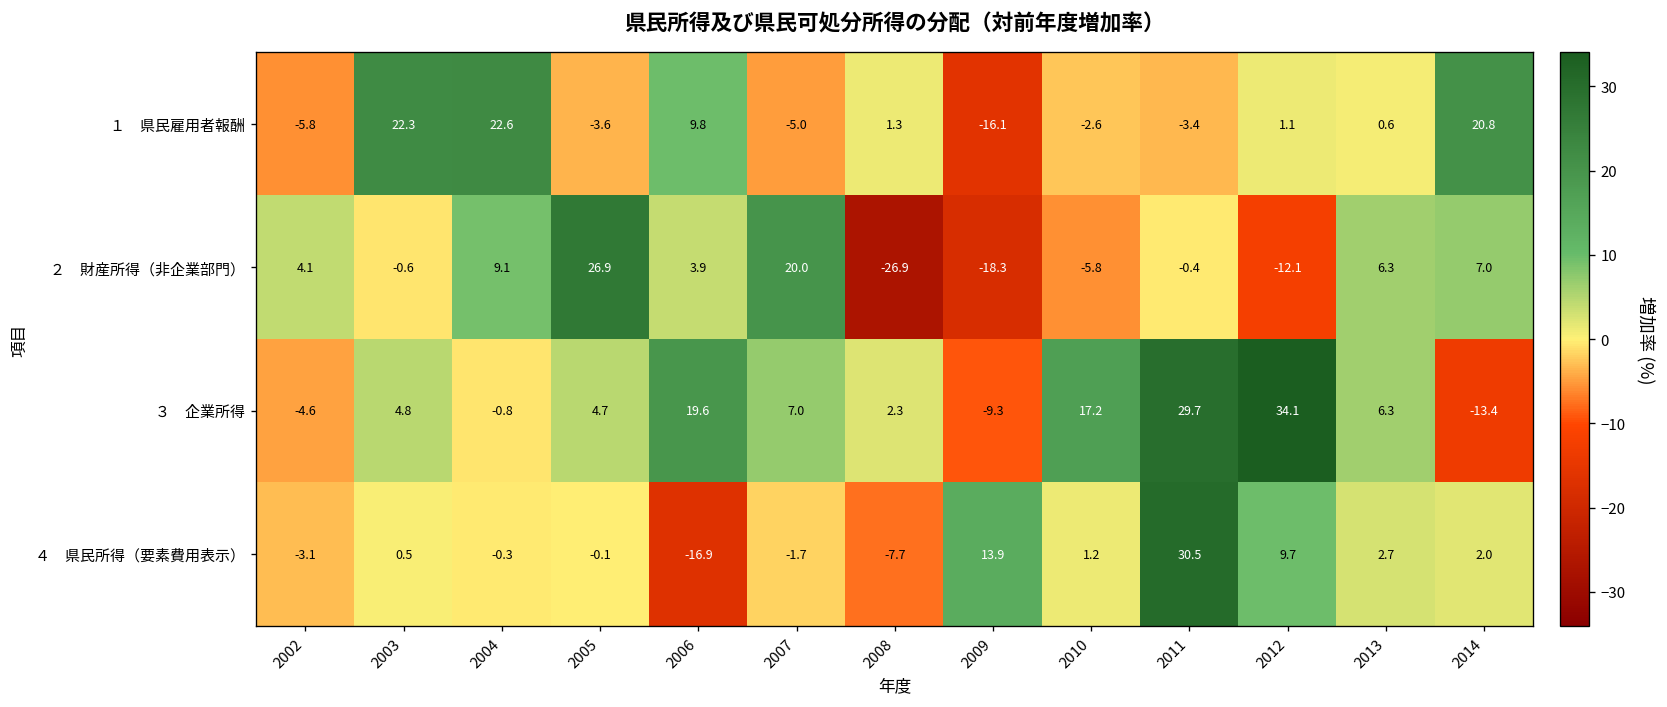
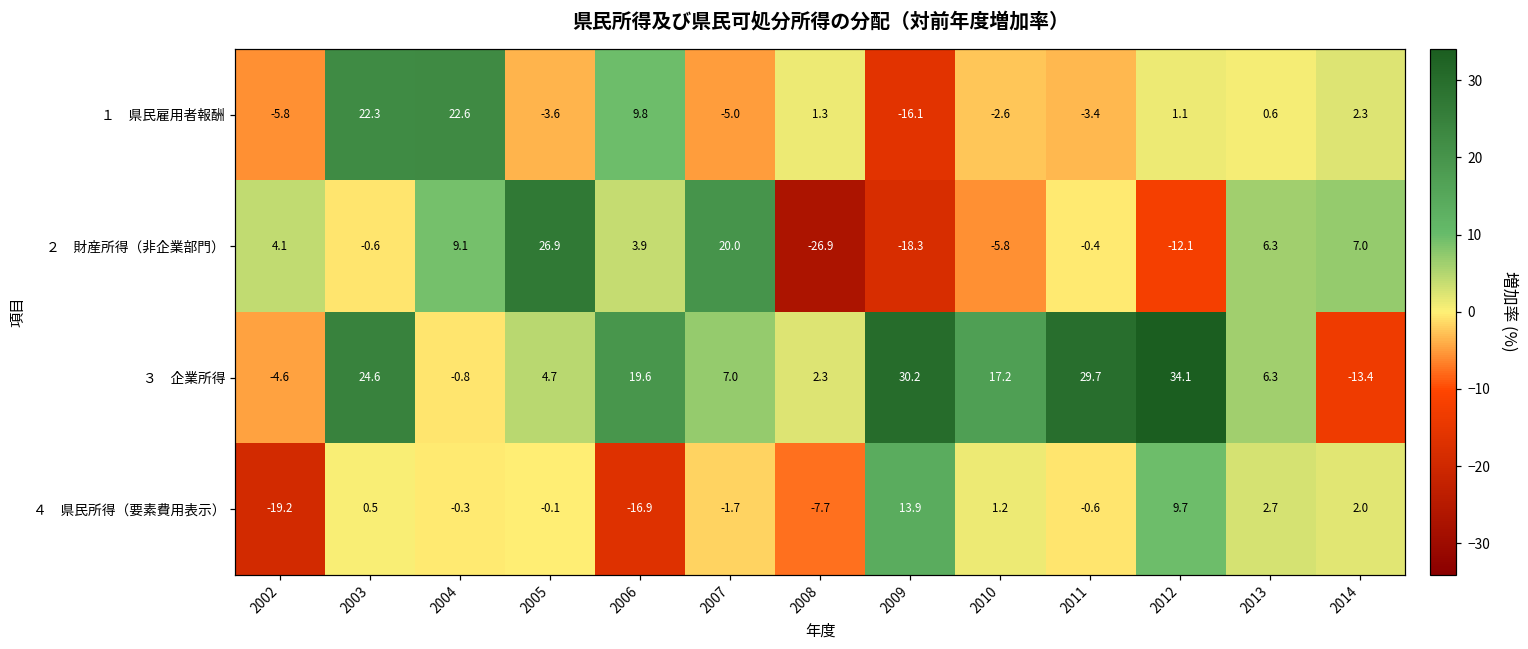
１ 県民雇用者報酬, 2014: 20.8 -> 2.3
３ 企業所得, 2003: 4.8 -> 24.6
３ 企業所得, 2009: -9.3 -> 30.2
４ 県民所得（要素費用表示）, 2002: -3.1 -> -19.2
４ 県民所得（要素費用表示）, 2011: 30.5 -> -0.6
